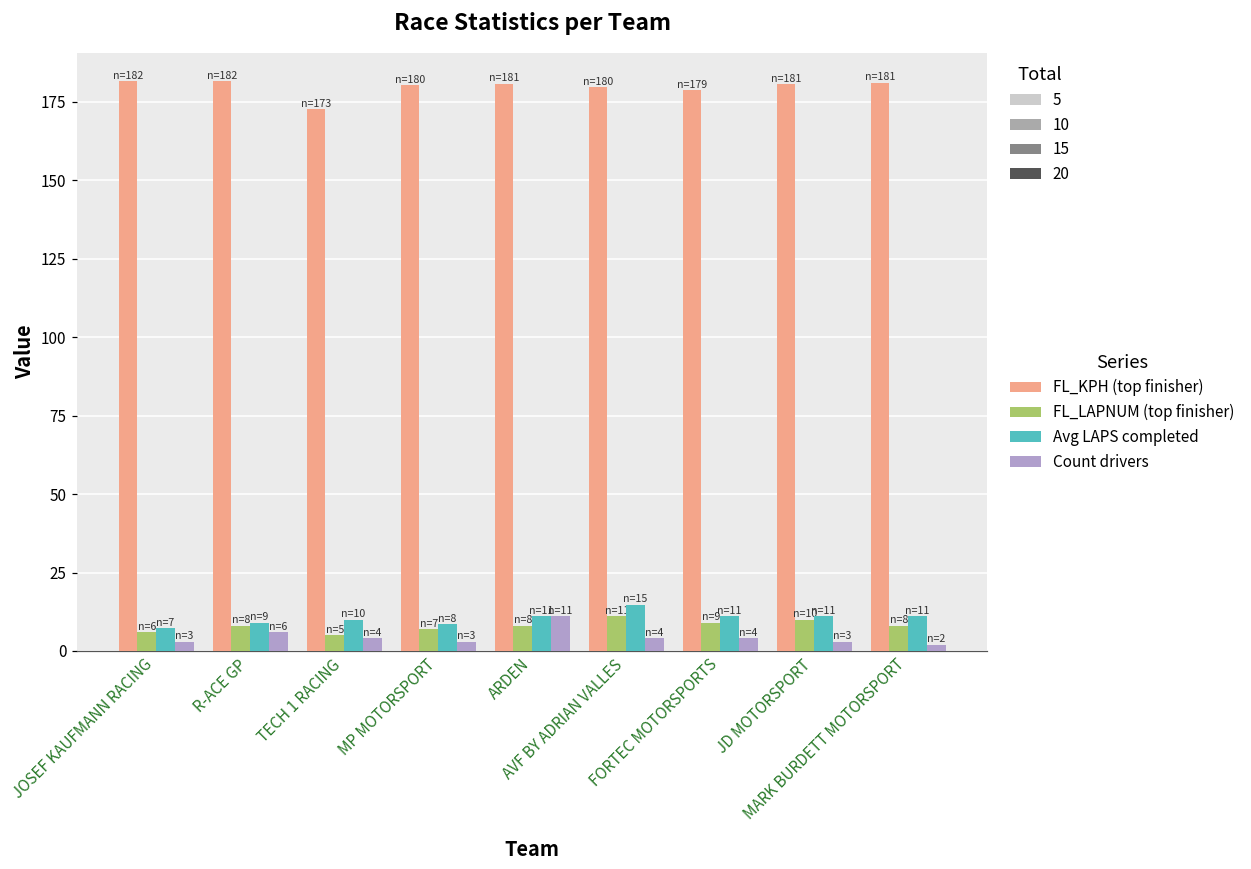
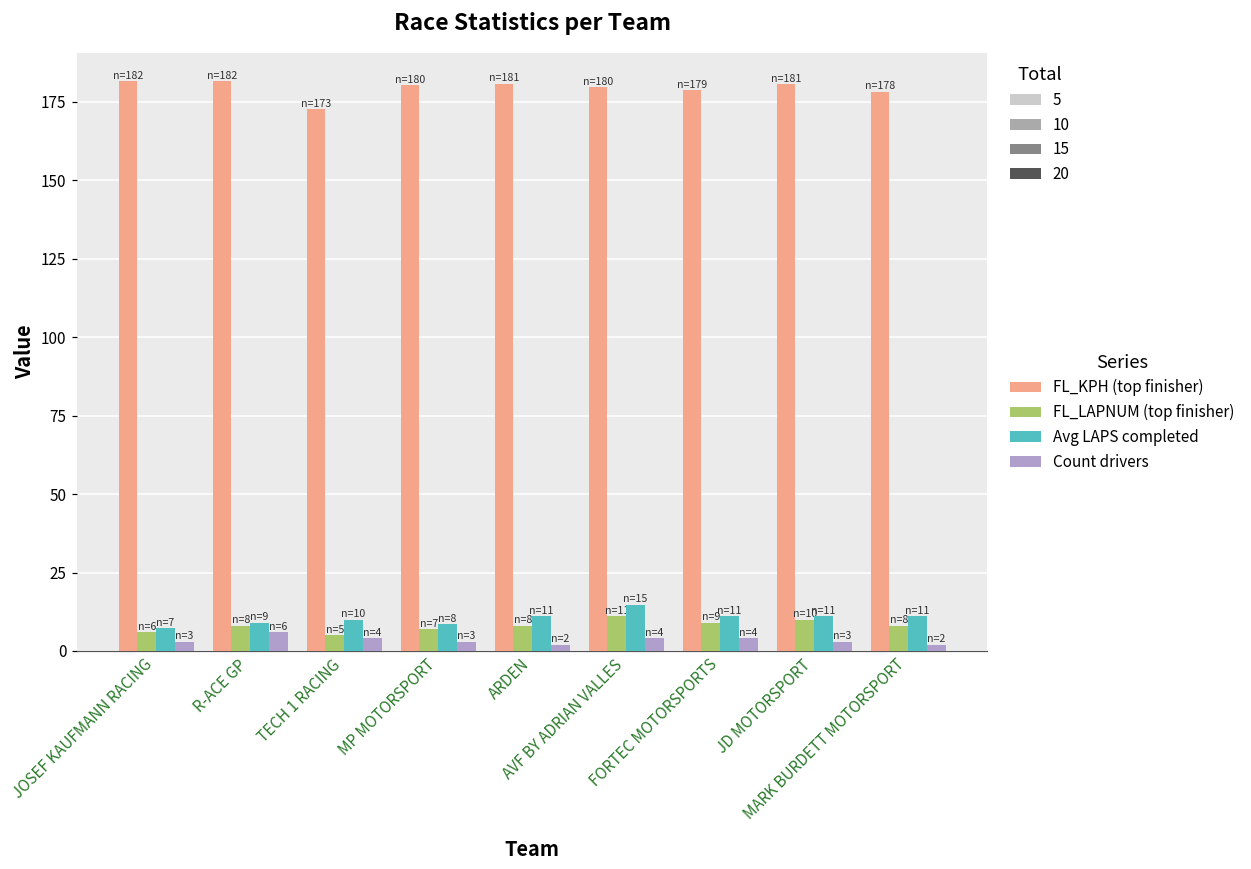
Count drivers, ARDEN: 11 -> 2
FL_KPH (top finisher), MARK BURDETT MOTORSPORT: 181 -> 178
